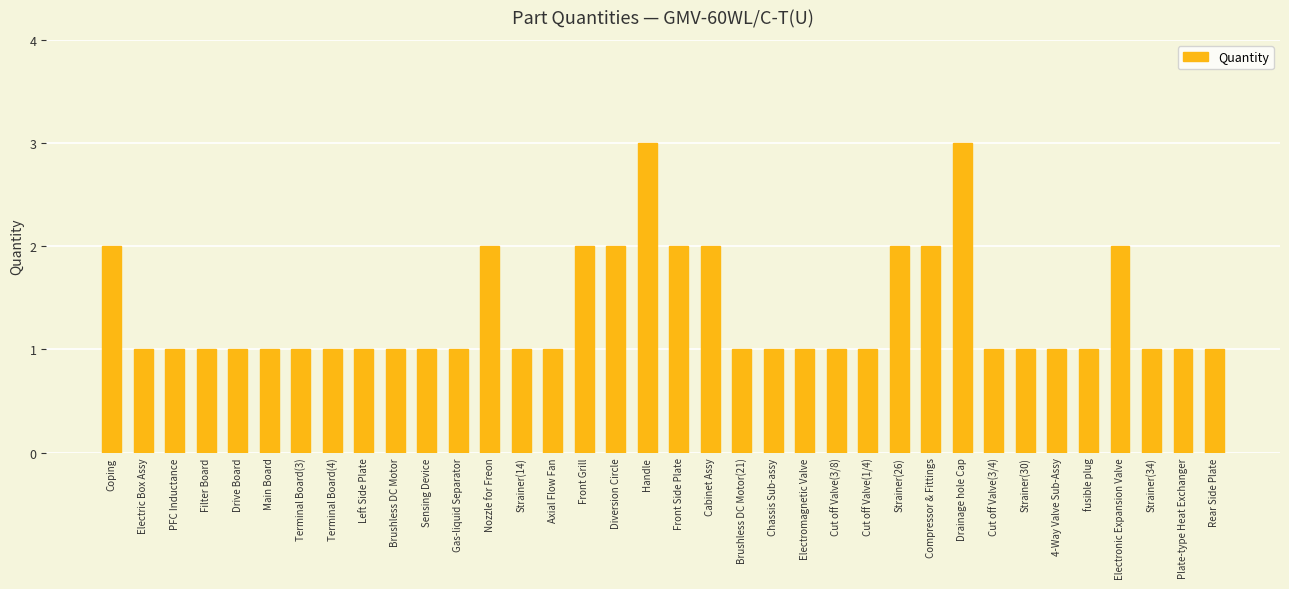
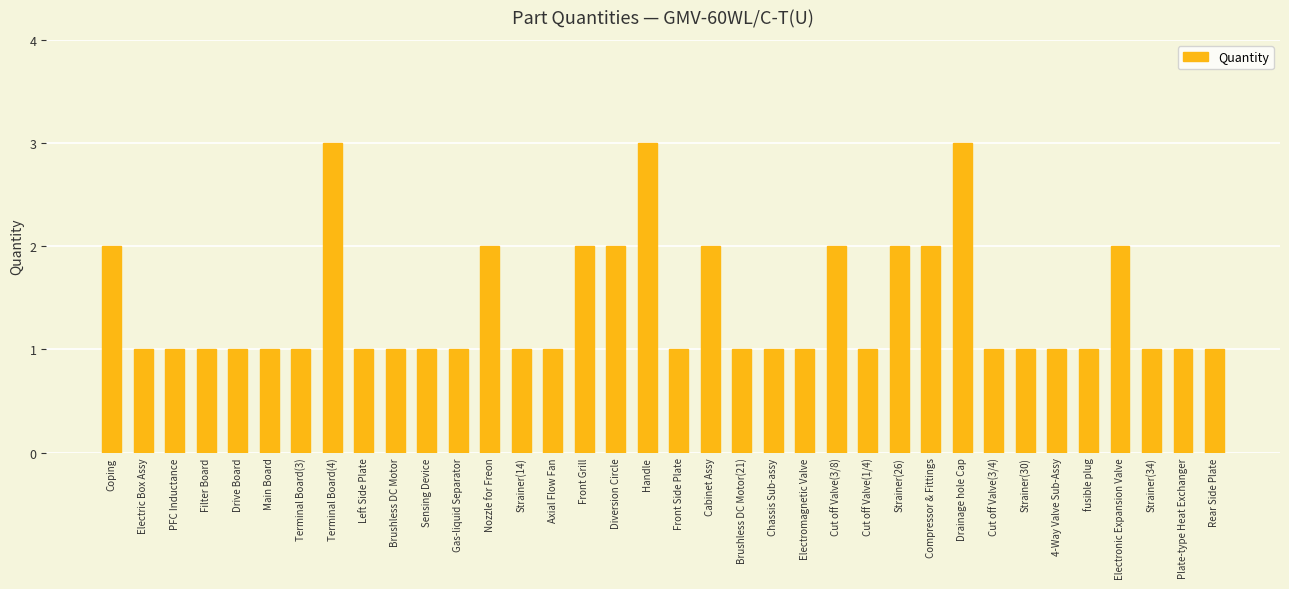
Terminal Board(4): 1 -> 3
Front Side Plate: 2 -> 1
Cut off Valve(3/8): 1 -> 2
